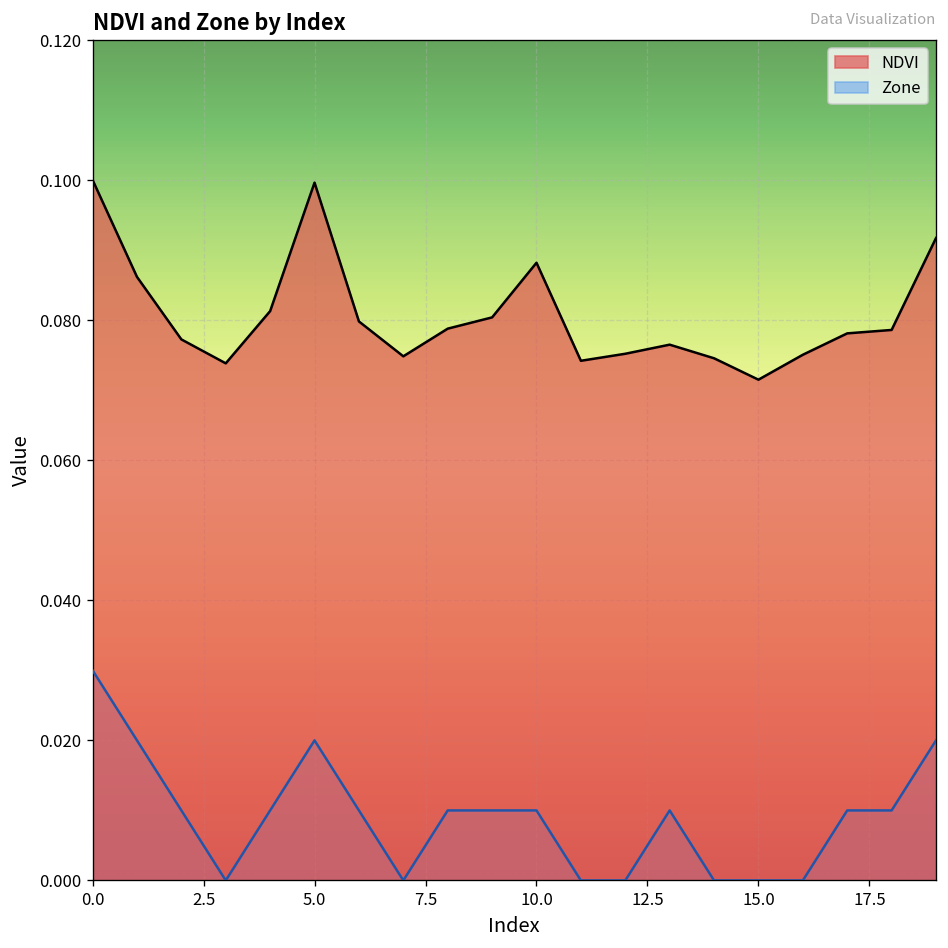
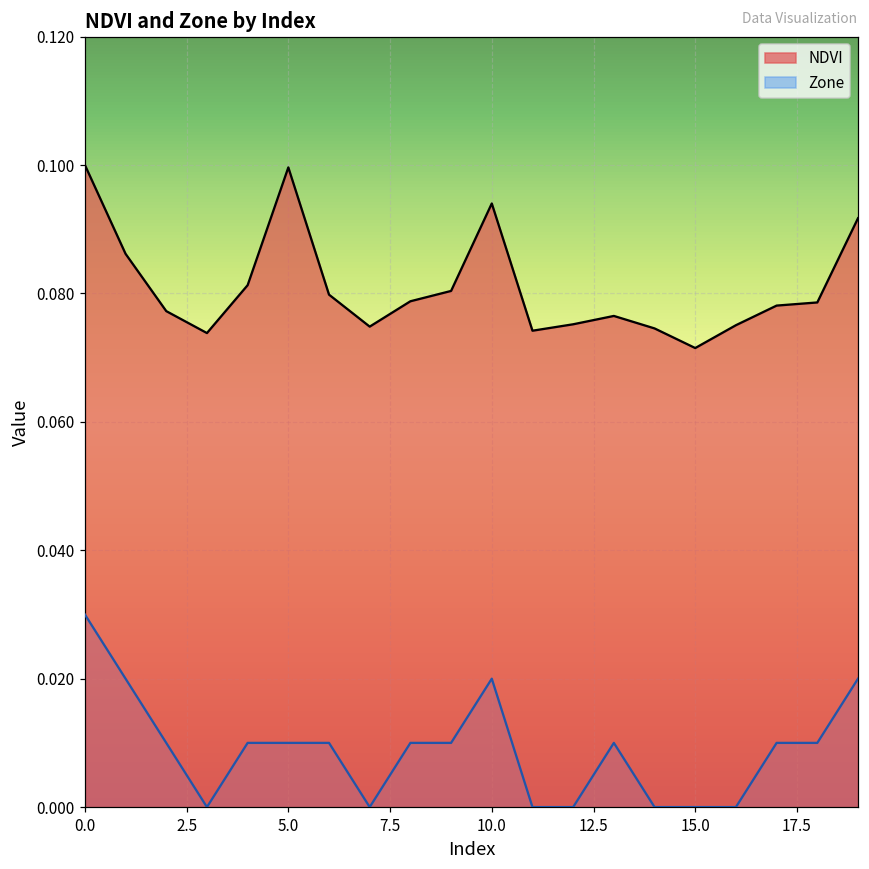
Zone, 5.0: 0.020 -> 0.010
NDVI, 10.0: 0.088 -> 0.094
Zone, 10.0: 0.010 -> 0.020
